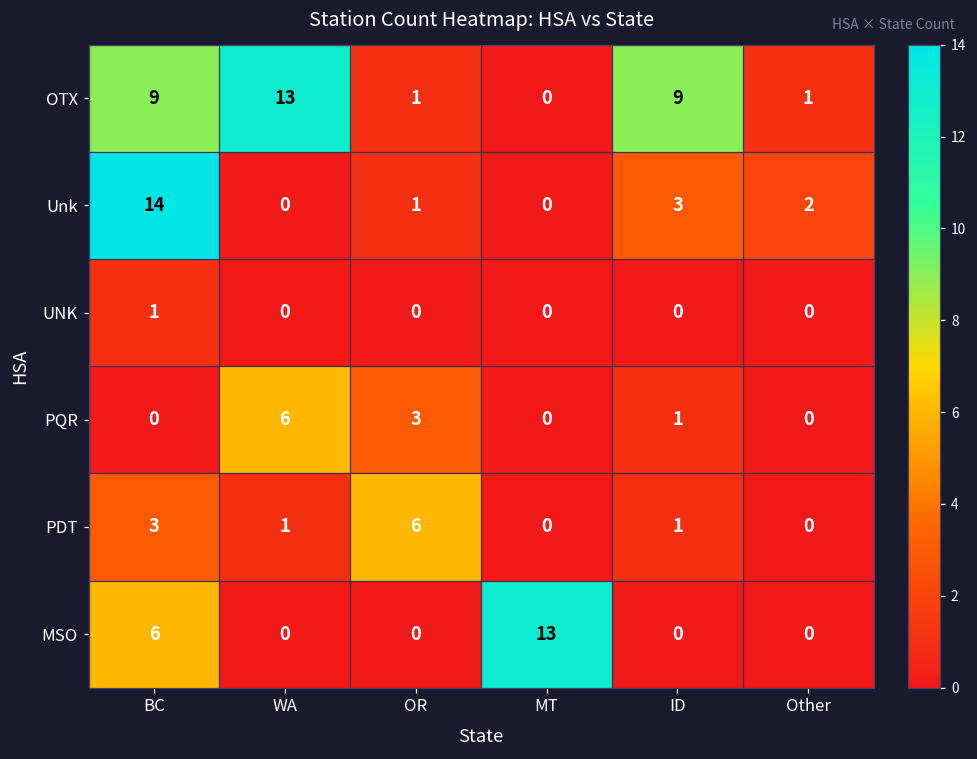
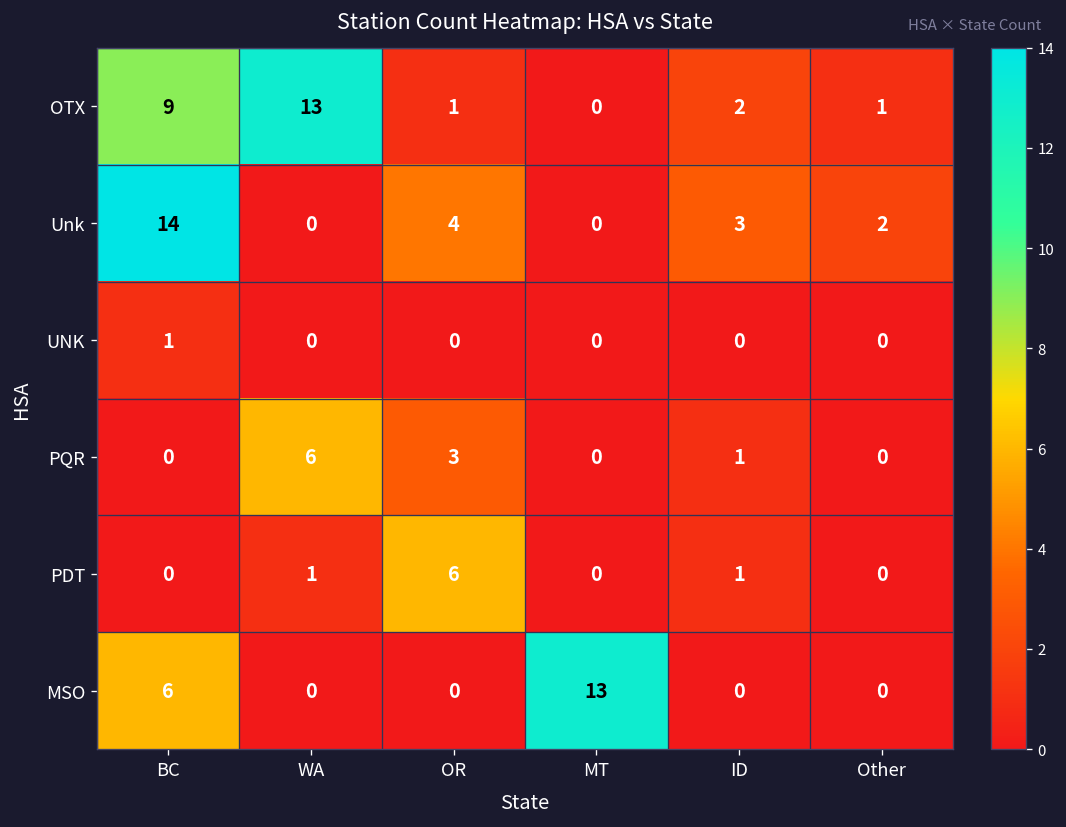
OTX, ID: 9 -> 2
Unk, OR: 1 -> 4
PDT, BC: 3 -> 0
